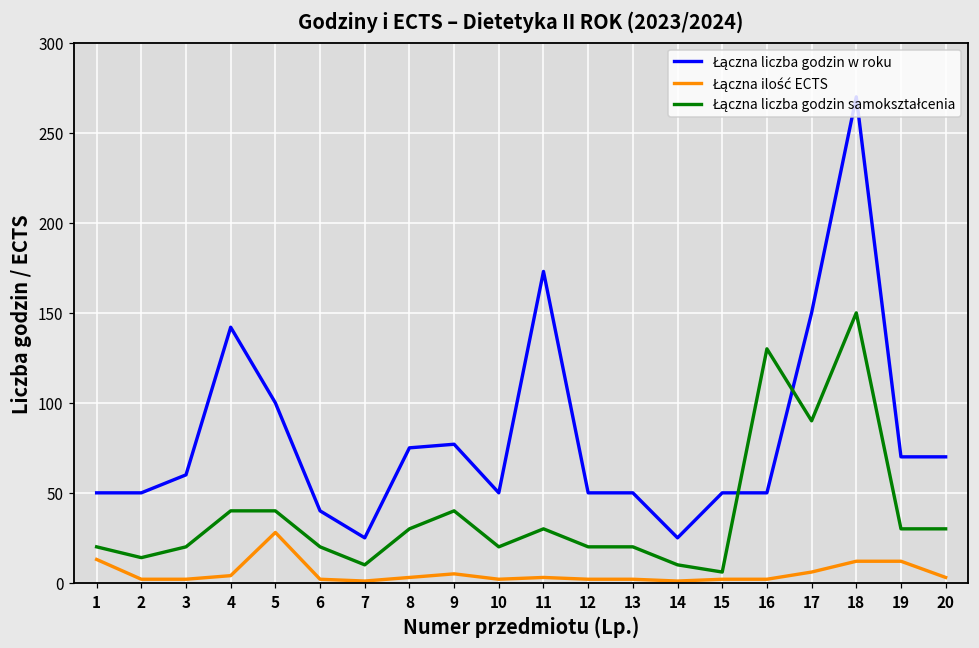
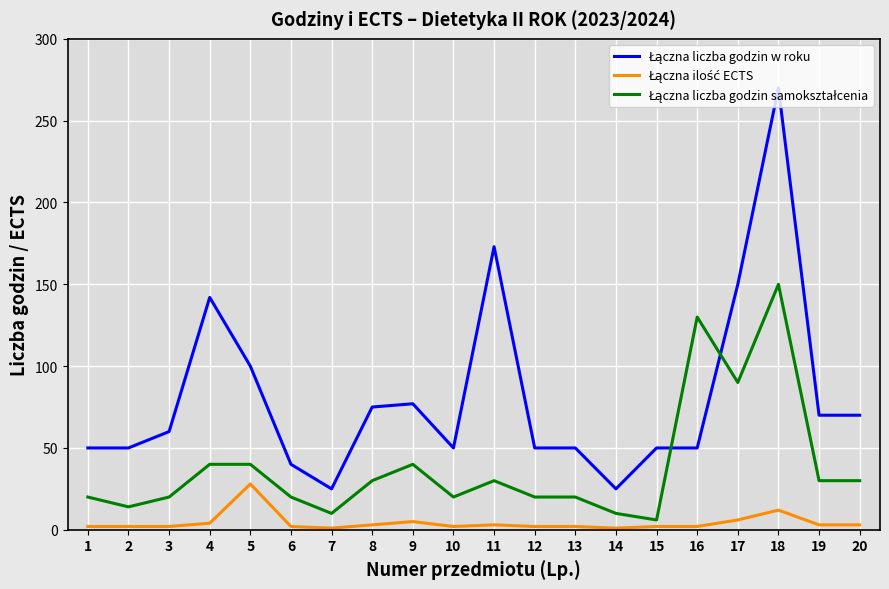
Łączna ilość ECTS, 1: 13 -> 2
Łączna ilość ECTS, 19: 12 -> 3
